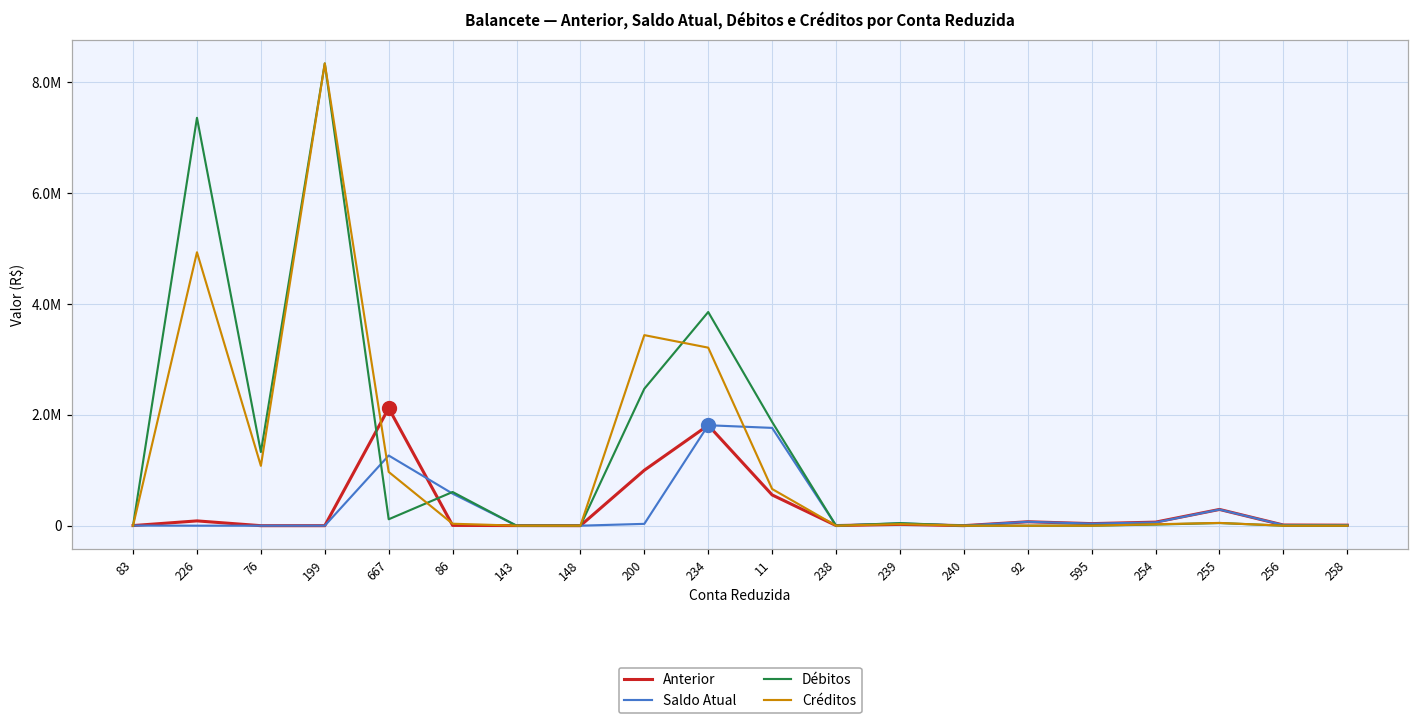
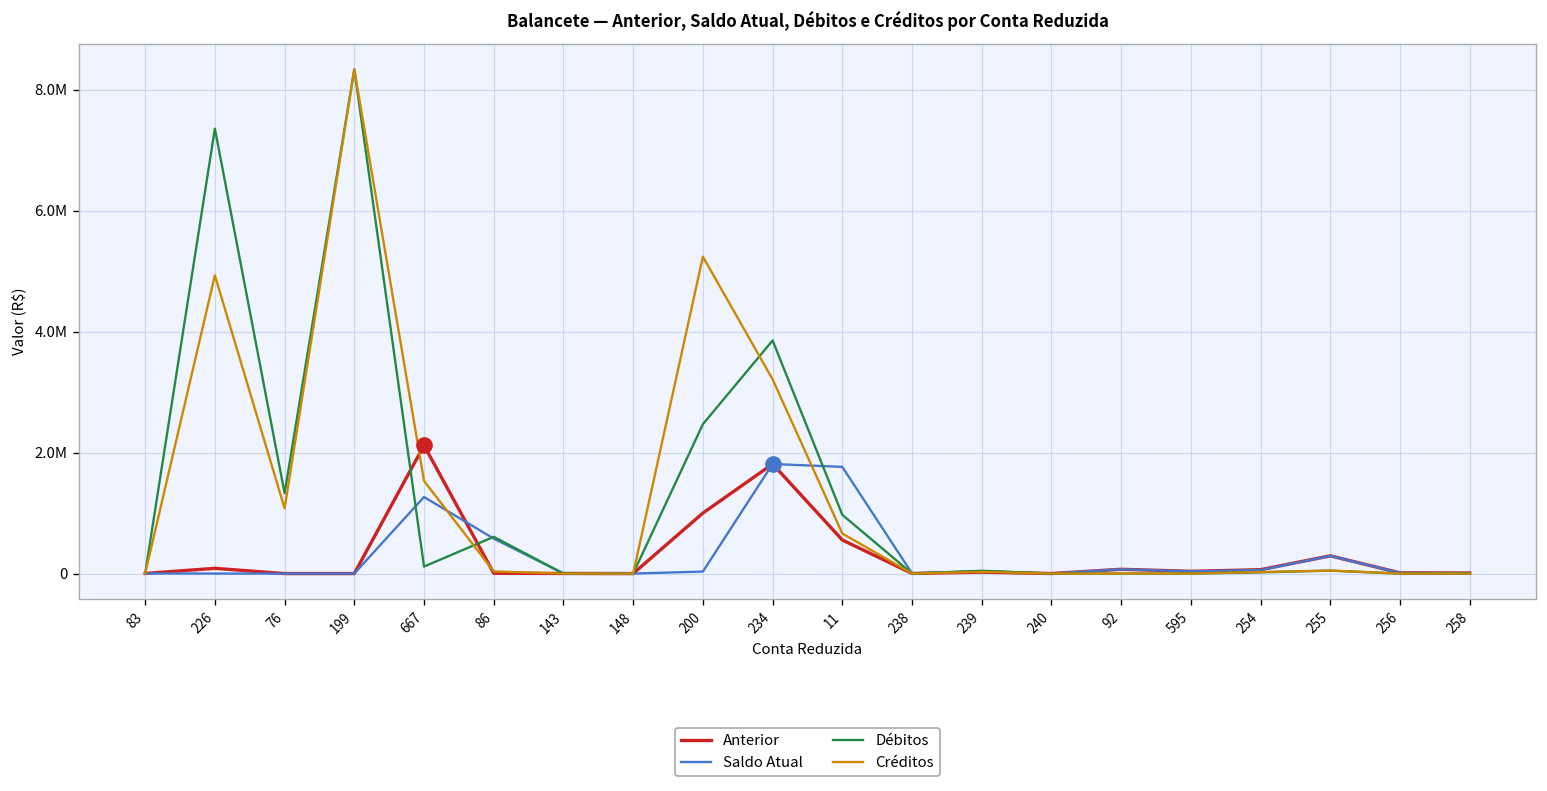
Créditos, 667: 1000000 -> 1500000
Créditos, 200: 3400000 -> 5200000
Débitos, 11: 1900000 -> 1000000
